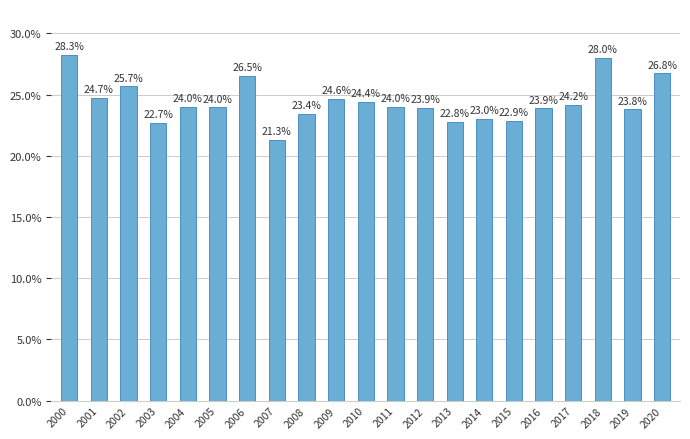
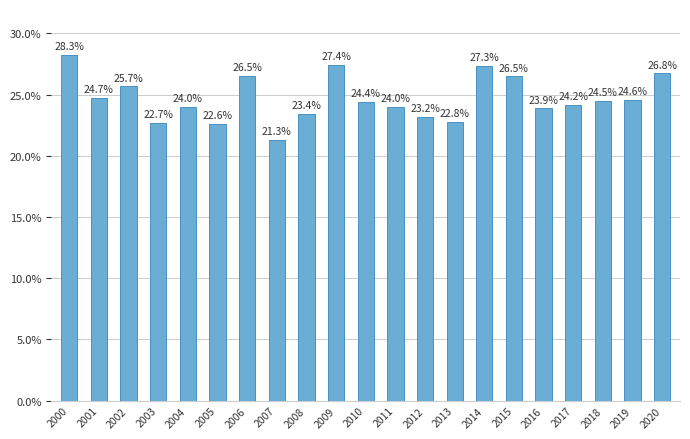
2005: 24.0% -> 22.6%
2009: 24.6% -> 27.4%
2012: 23.9% -> 23.2%
2014: 23.0% -> 27.3%
2015: 22.9% -> 26.5%
2018: 28.0% -> 24.5%
2019: 23.8% -> 24.6%
